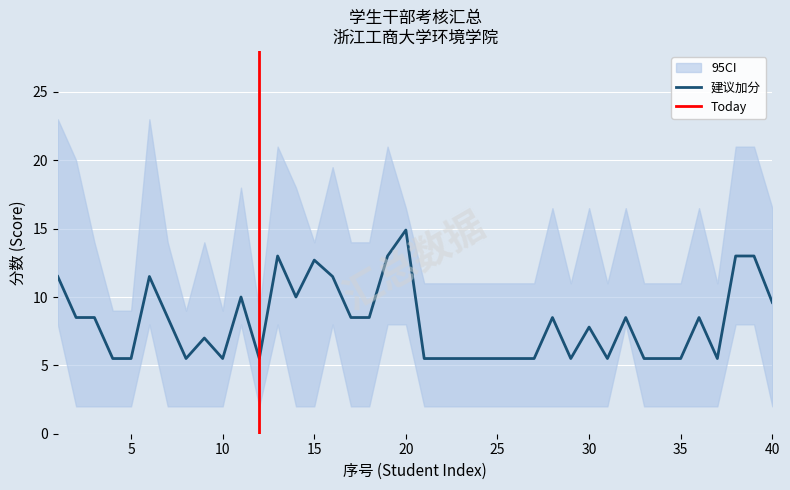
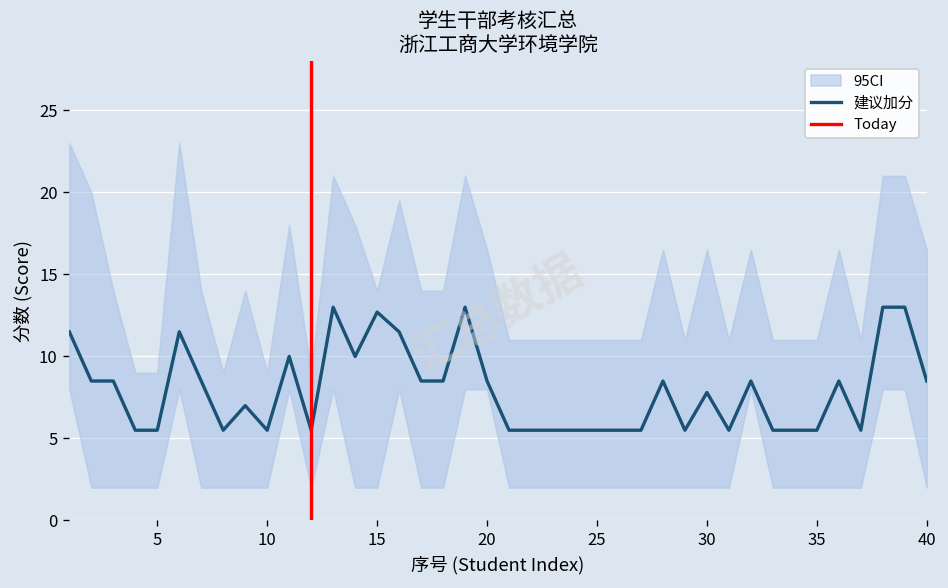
建议加分, 20: 14.9 -> 8.5
建议加分, 40: 9.6 -> 8.5
